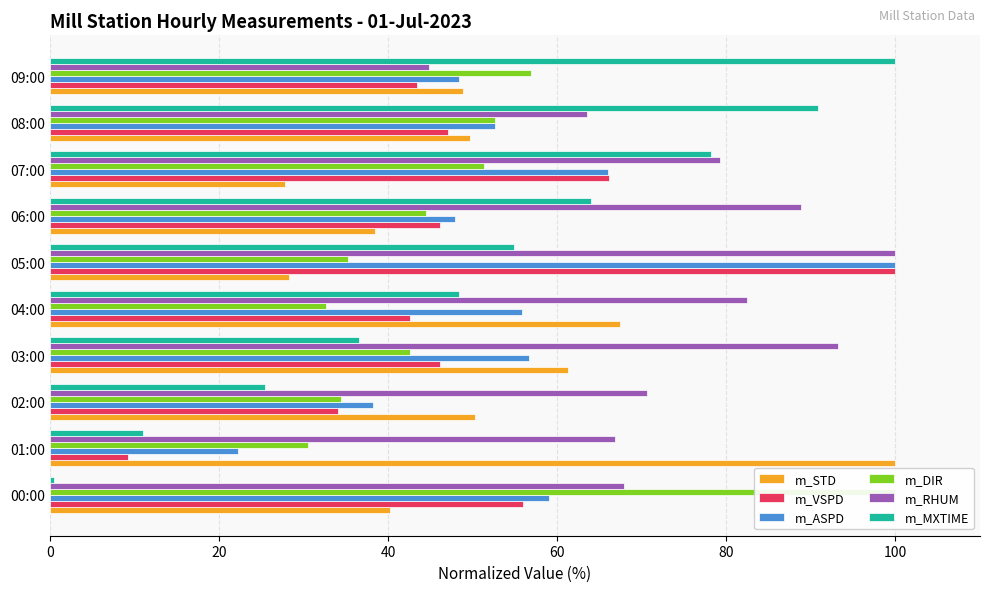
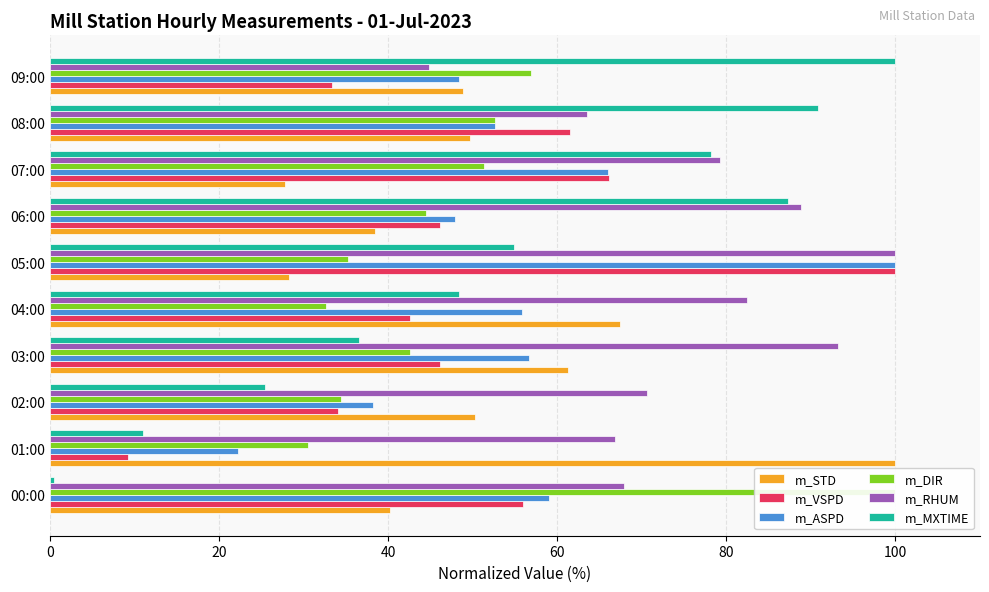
m_VSPD, 09:00: 43 -> 33
m_VSPD, 08:00: 47 -> 62
m_MXTIME, 06:00: 64 -> 87
